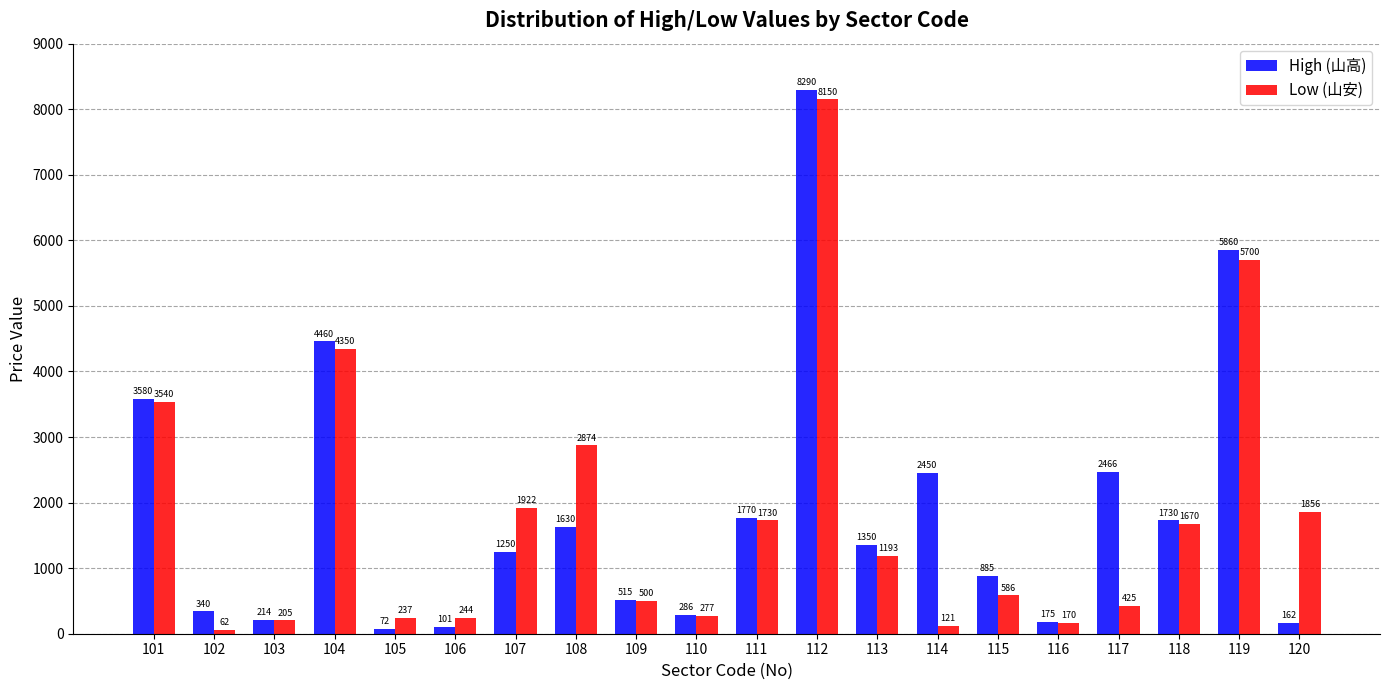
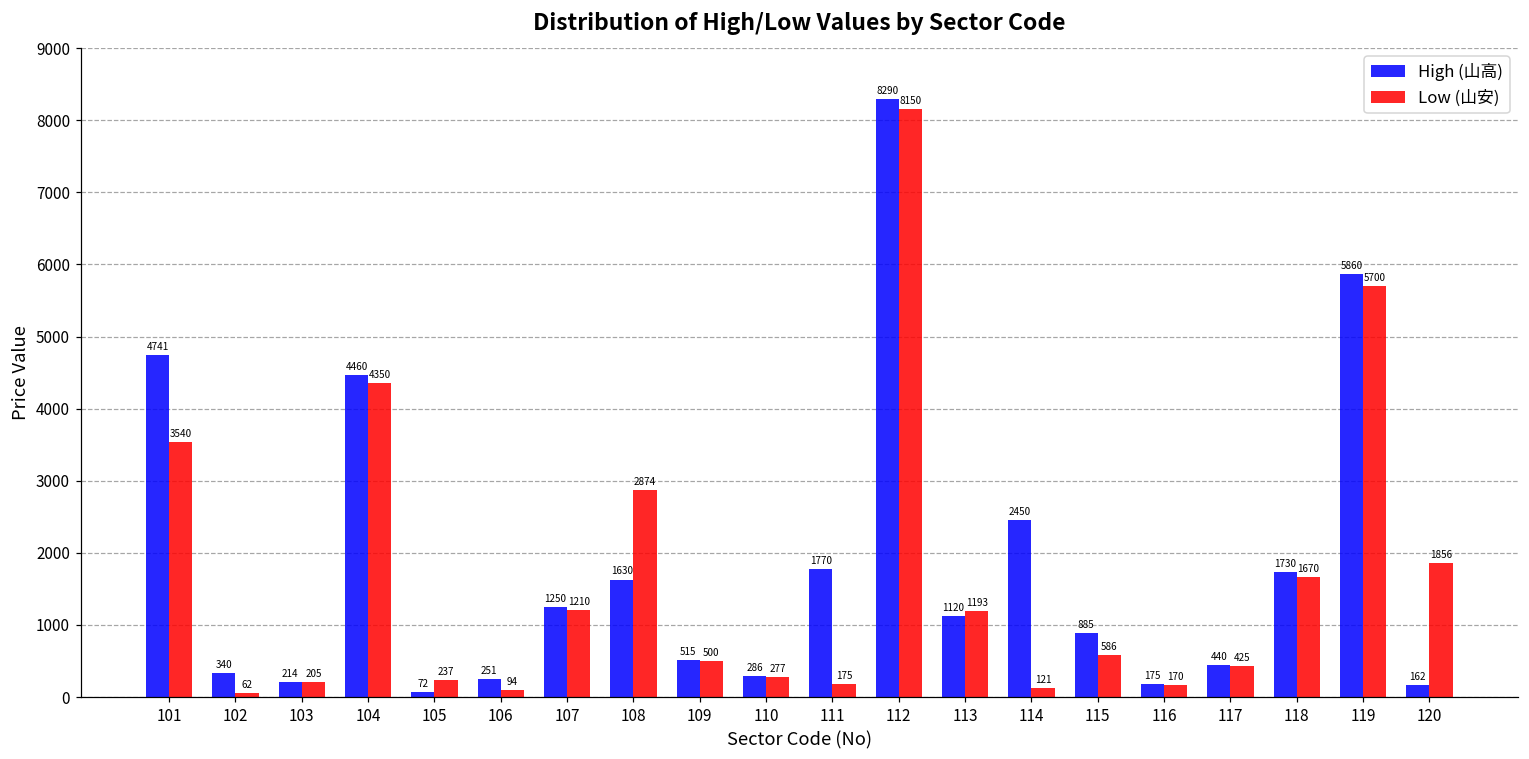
High (山高), 101: 3580 -> 4741
High (山高), 106: 101 -> 251
Low (山安), 106: 244 -> 94
Low (山安), 107: 1922 -> 1210
Low (山安), 111: 1730 -> 175
High (山高), 113: 1350 -> 1120
High (山高), 117: 2466 -> 440
